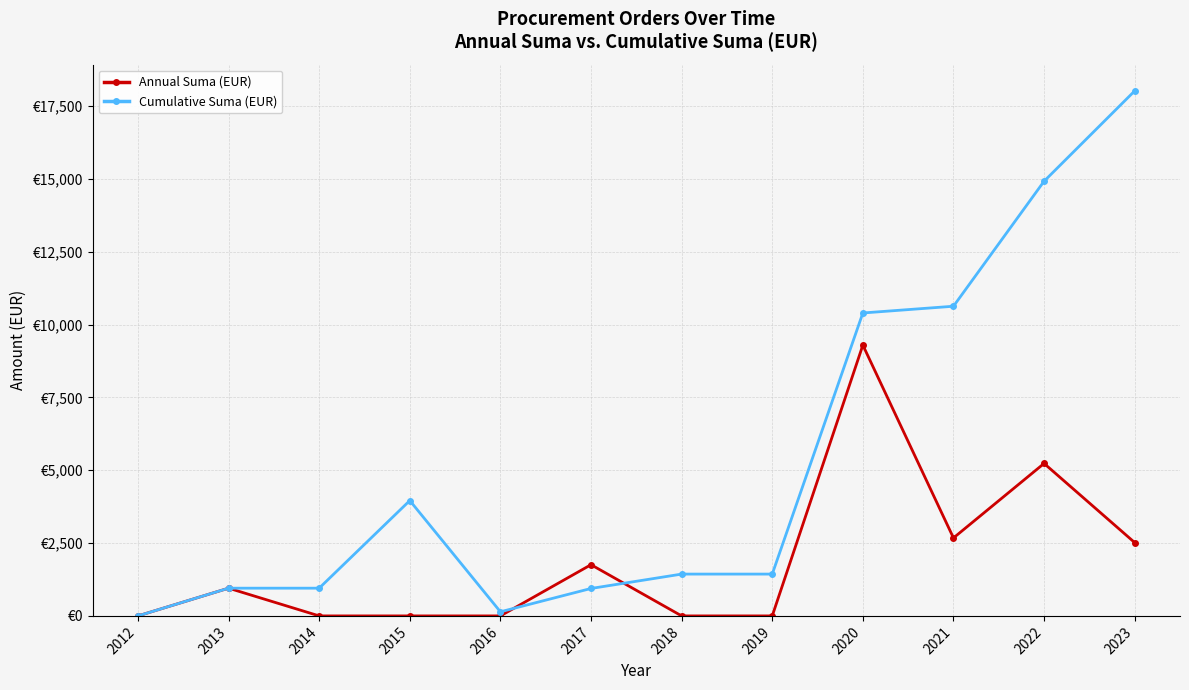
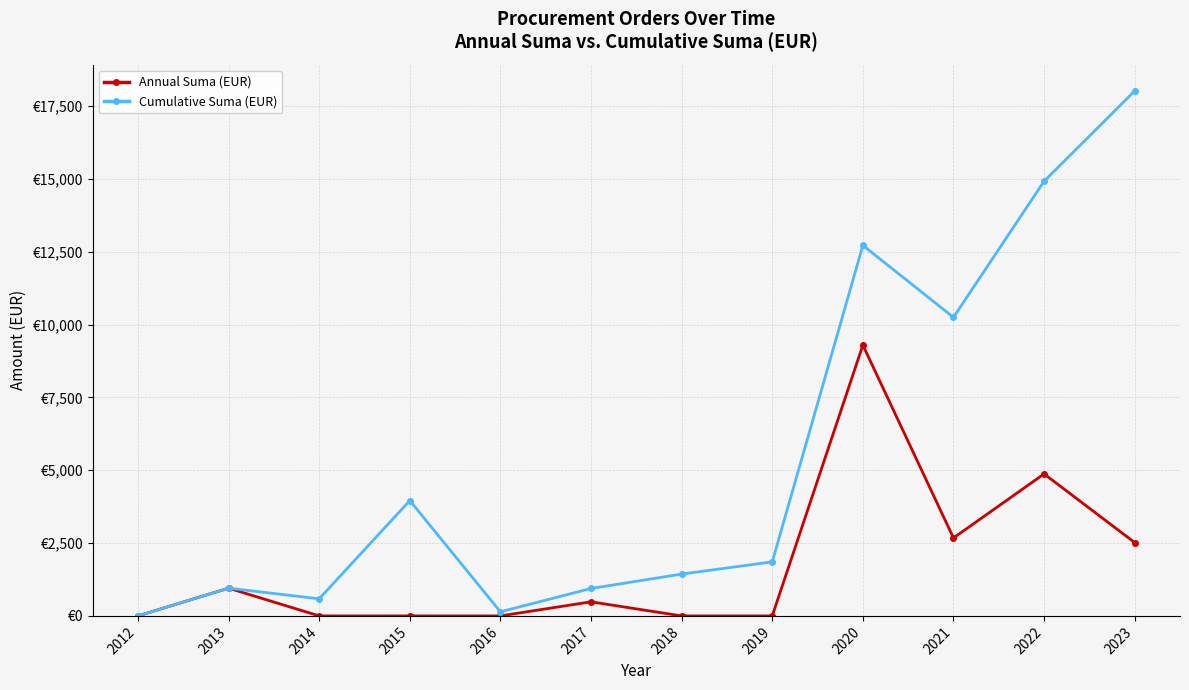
Cumulative Suma (EUR), 2014: €1,000 -> €600
Annual Suma (EUR), 2017: €1,800 -> €500
Cumulative Suma (EUR), 2019: €1,400 -> €1,900
Cumulative Suma (EUR), 2020: €10,400 -> €12,700
Cumulative Suma (EUR), 2021: €10,600 -> €10,300
Annual Suma (EUR), 2022: €5,200 -> €4,900
